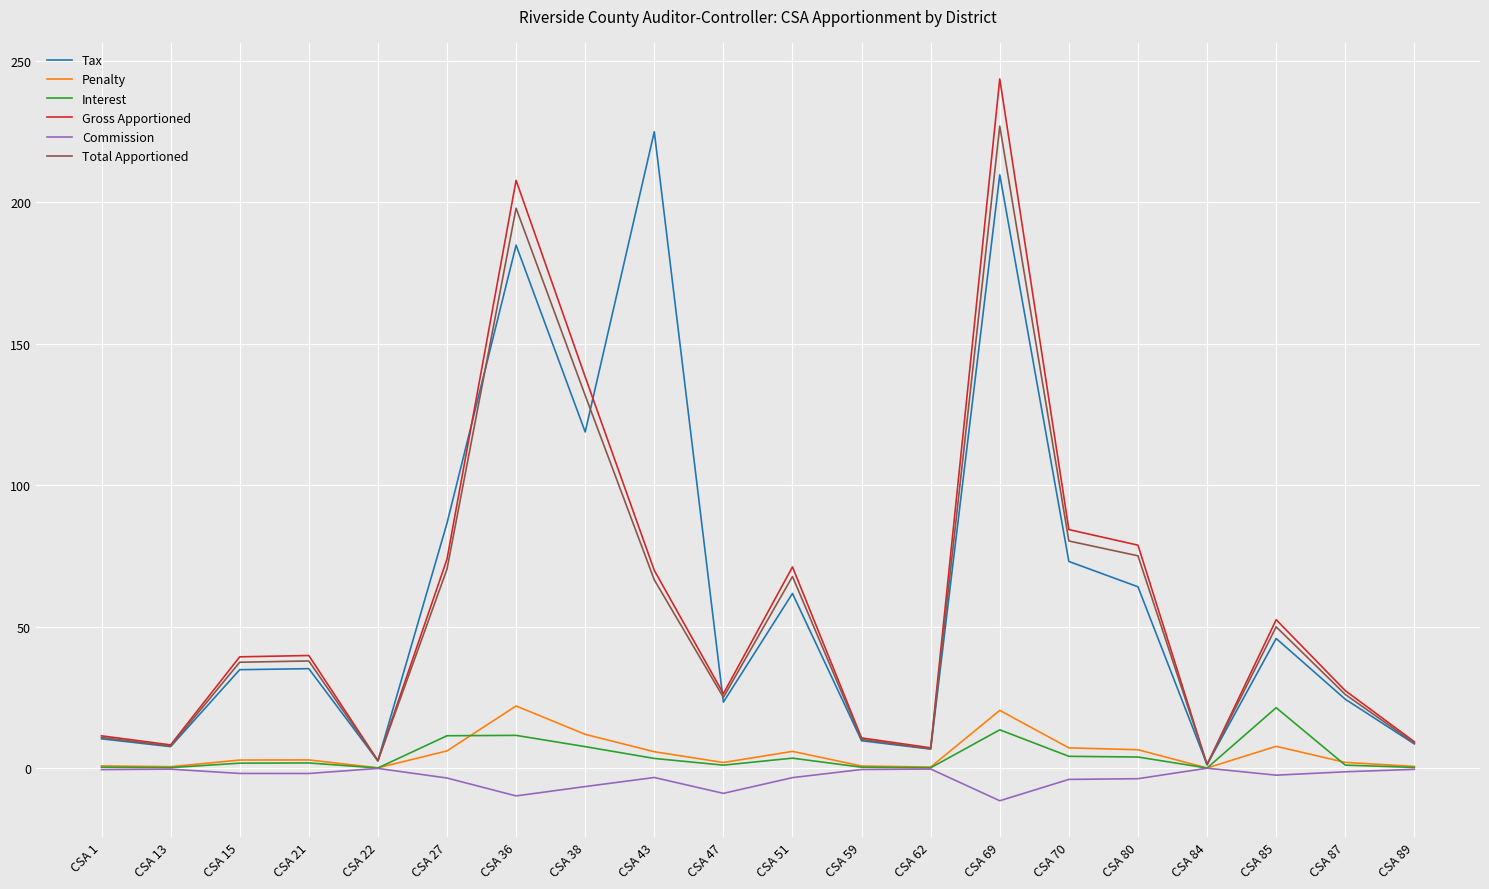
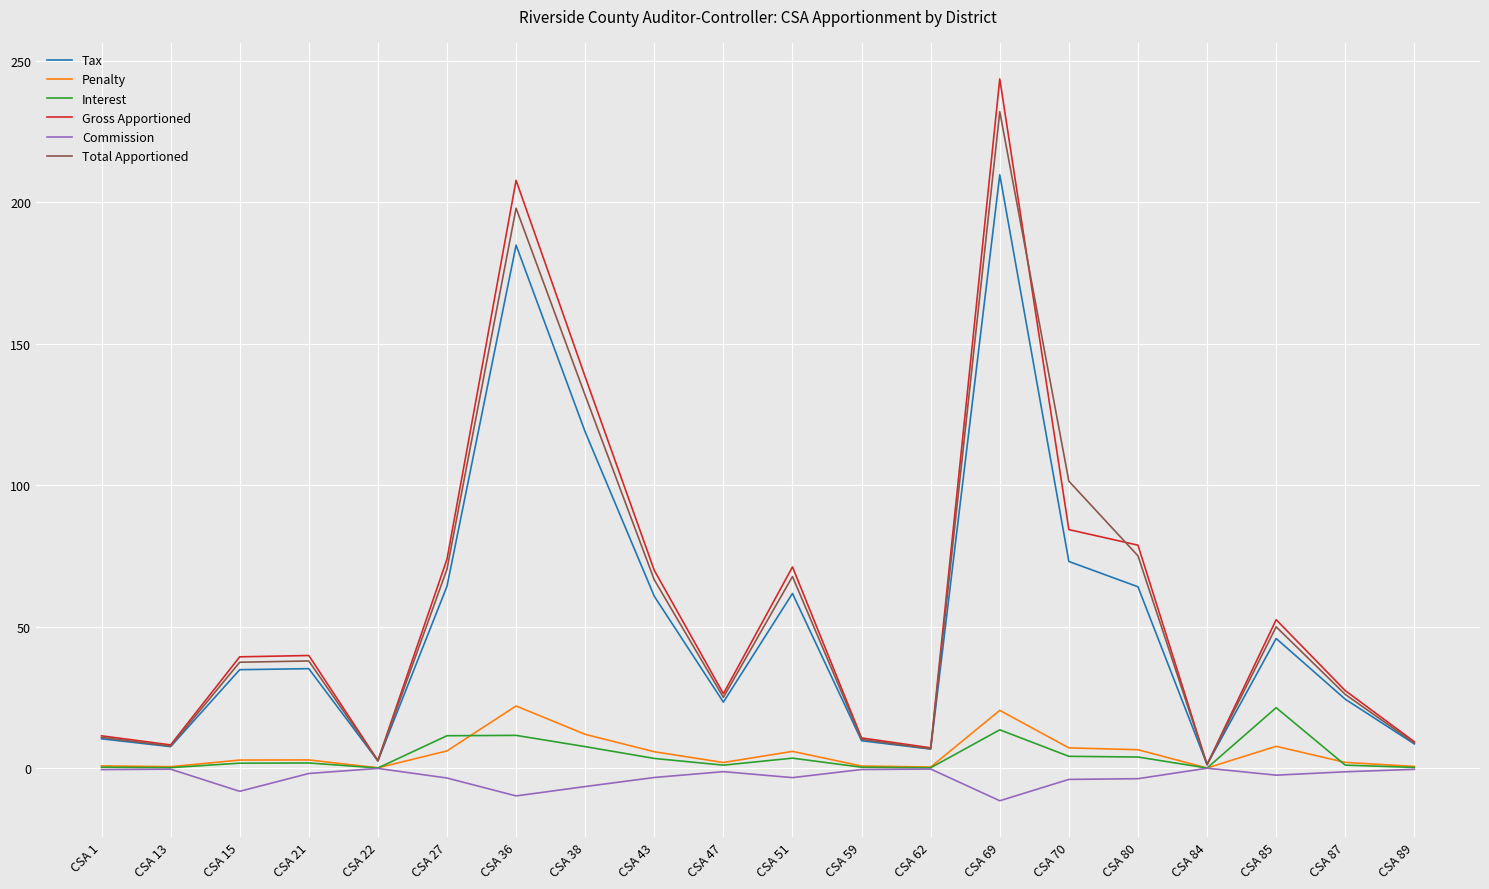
Commission, CSA 15: -2 -> -8
Tax, CSA 27: 87 -> 64
Tax, CSA 43: 225 -> 61
Commission, CSA 47: -9 -> -1
Total Apportioned, CSA 69: 227 -> 232
Total Apportioned, CSA 70: 80 -> 101
